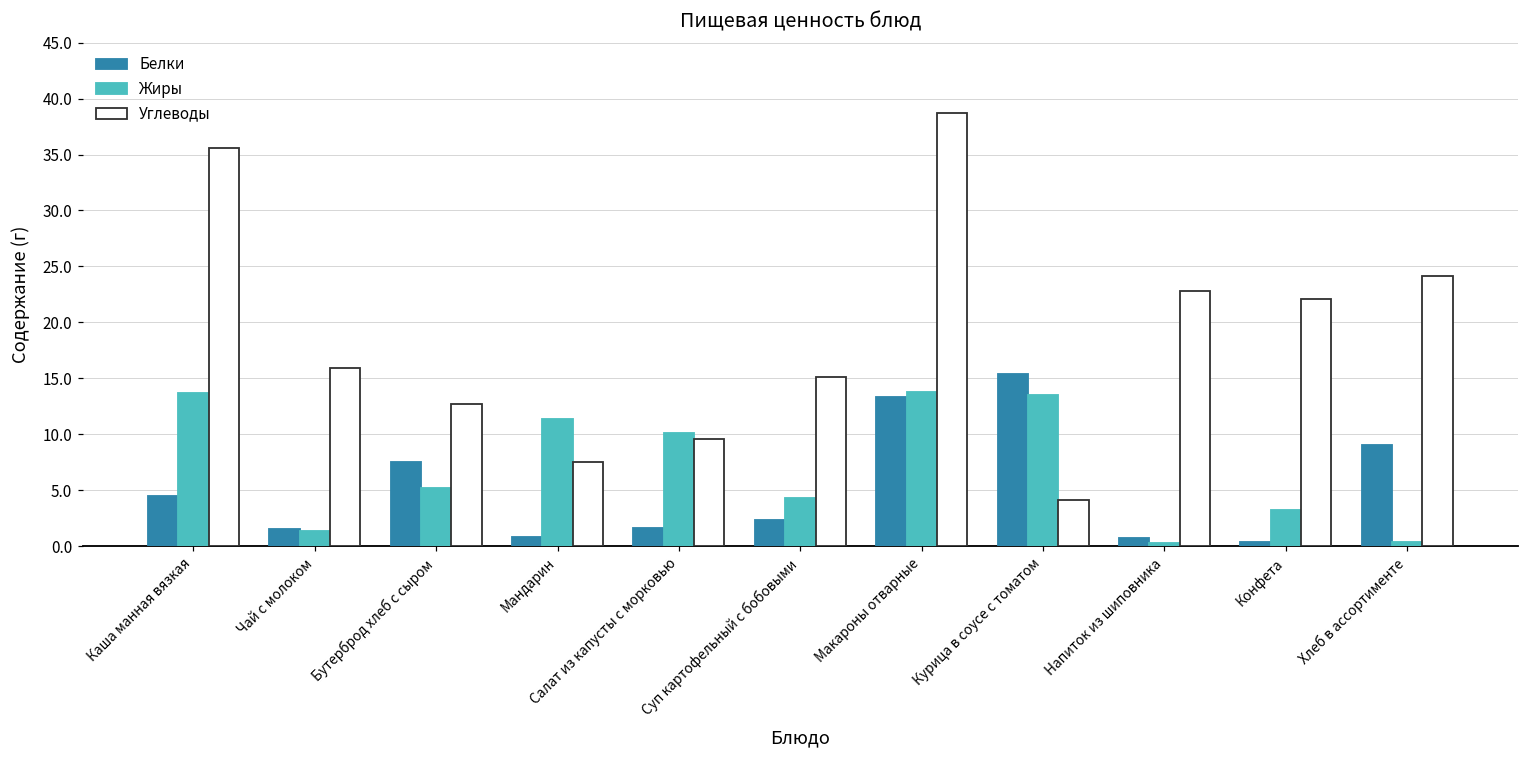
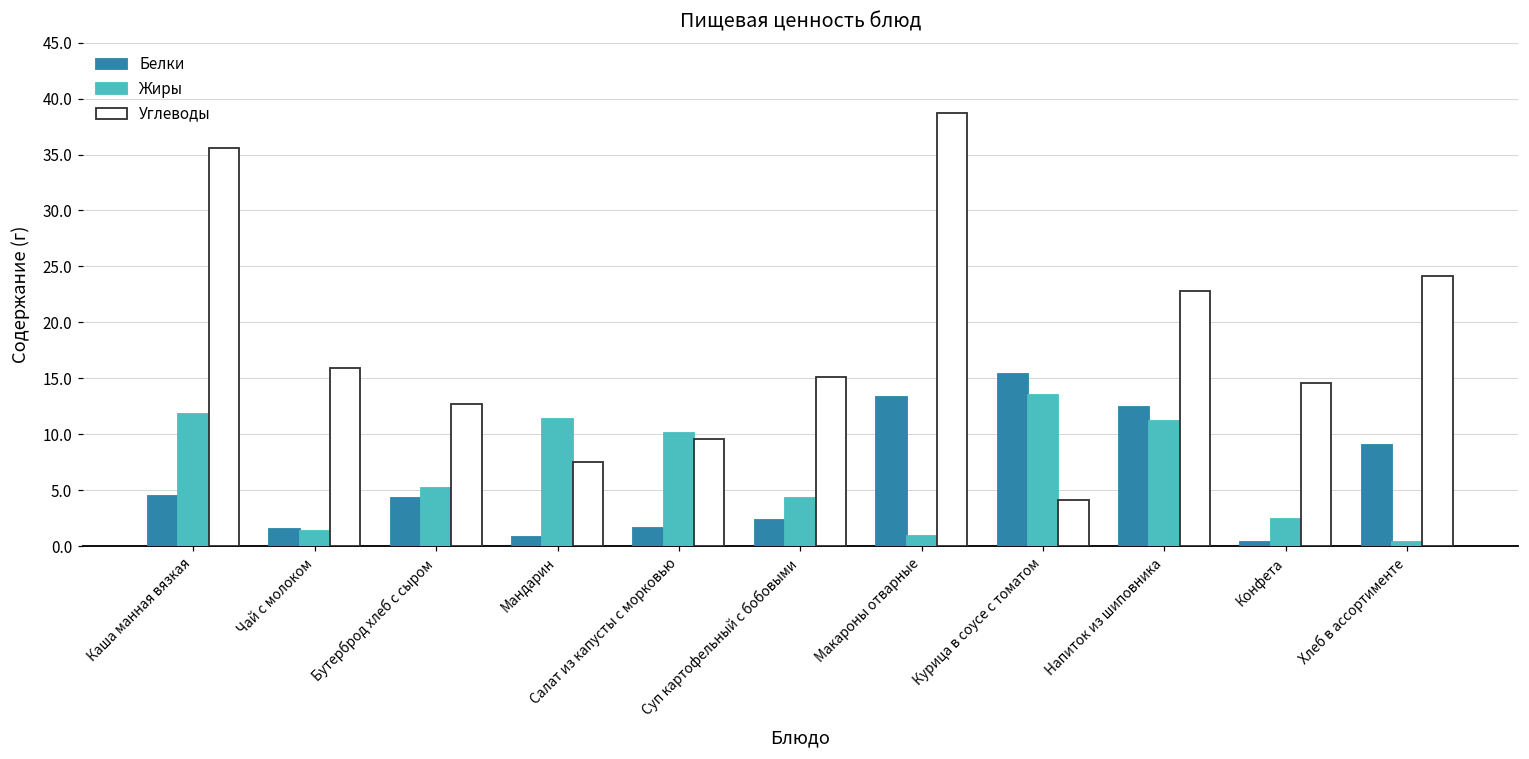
Жиры, Каша манная вязкая: 13.7 -> 11.8
Белки, Бутерброд хлеб с сыром: 7.5 -> 4.3
Жиры, Макароны отварные: 13.8 -> 0.9
Белки, Напиток из шиповника: 0.7 -> 12.4
Жиры, Напиток из шиповника: 0.3 -> 11.2
Жиры, Конфета: 3.2 -> 2.4
Углеводы, Конфета: 22.1 -> 14.6
